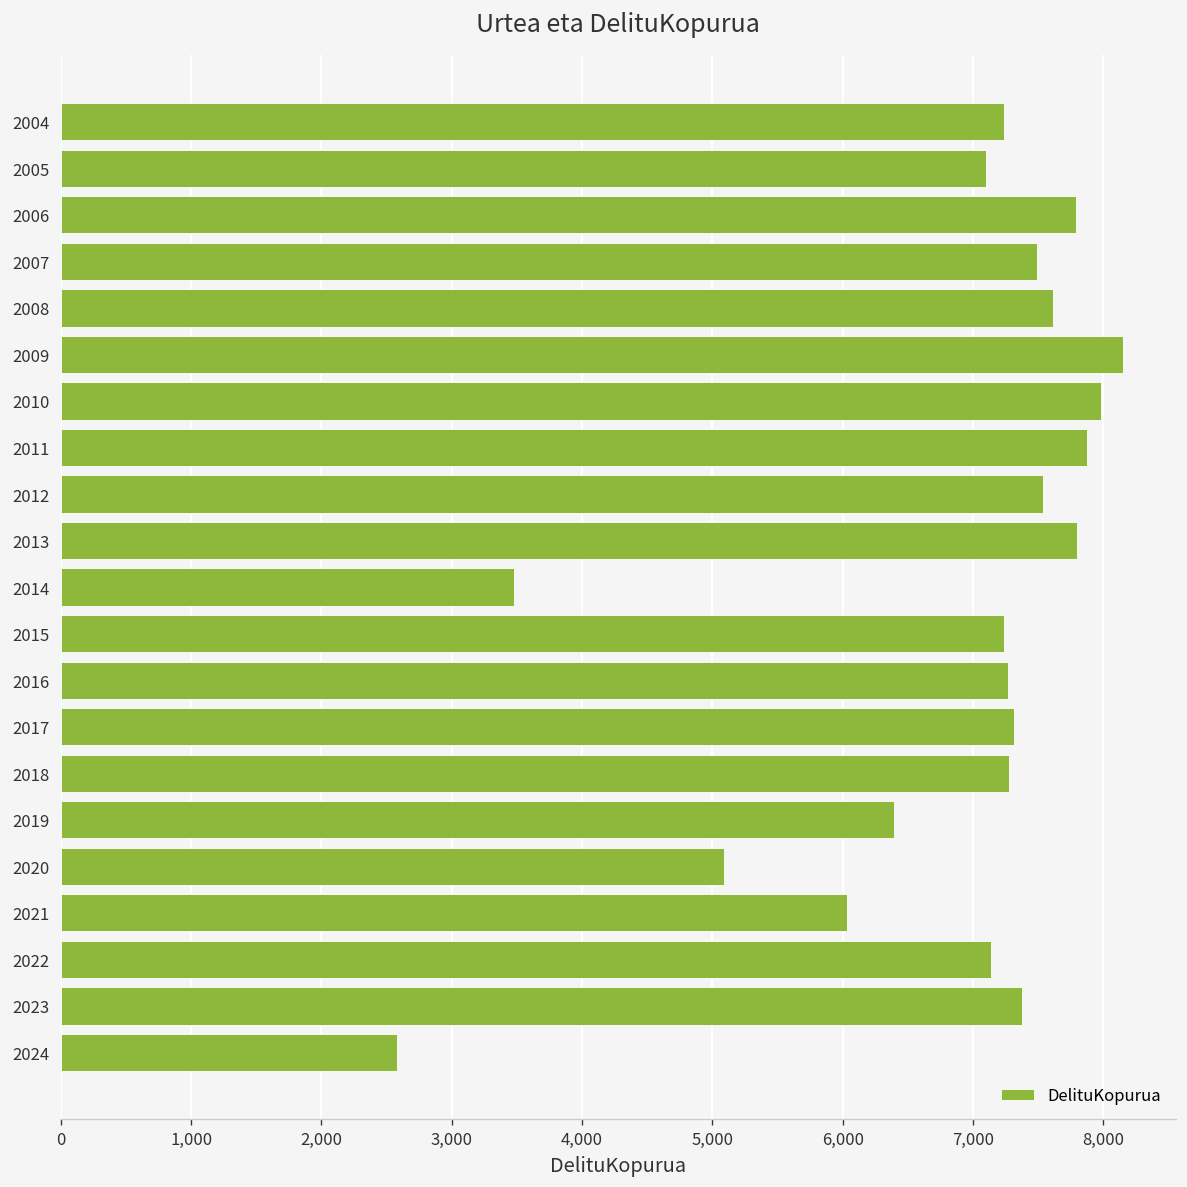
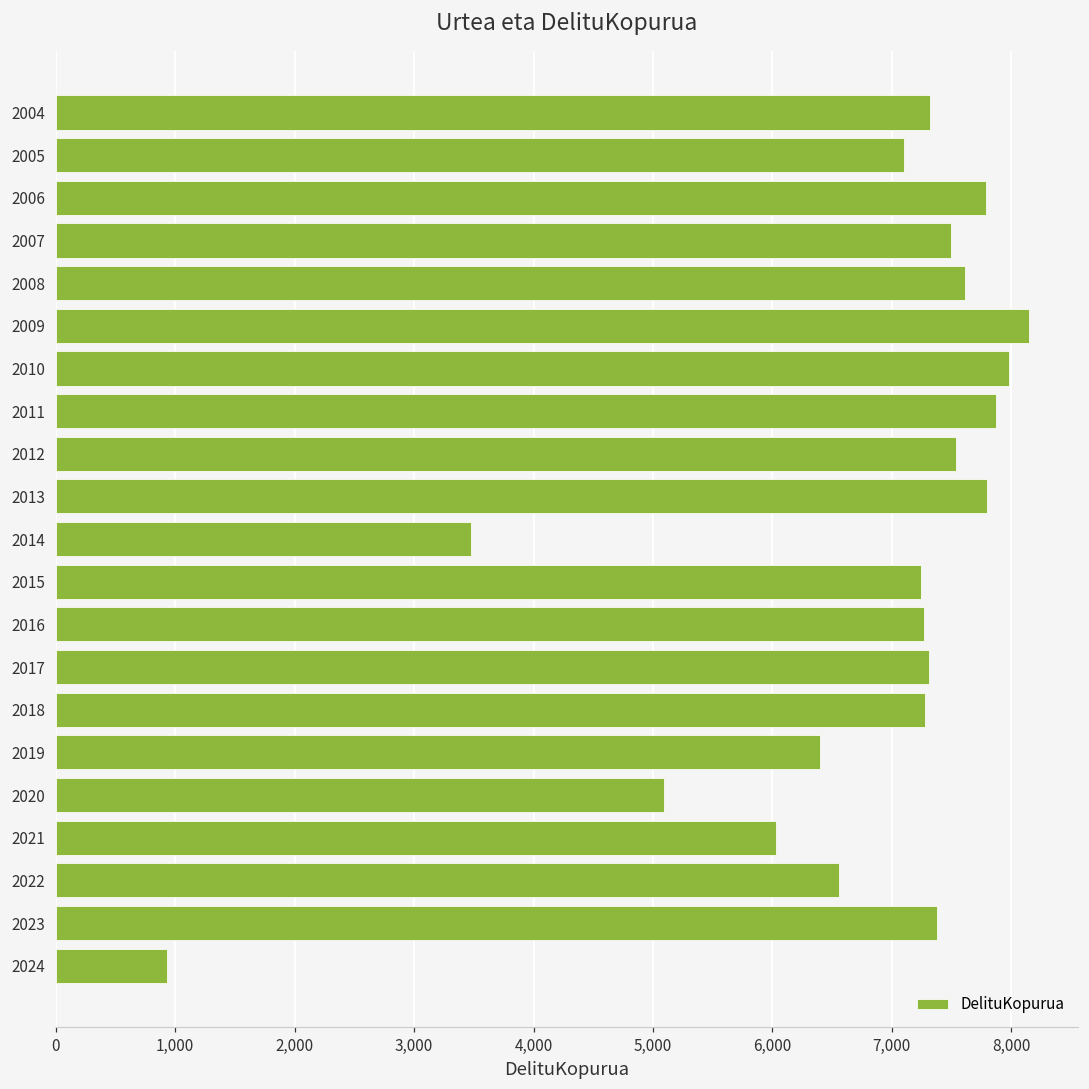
2004: 7,240 -> 7,320
2022: 7,140 -> 6,550
2024: 2,580 -> 930
